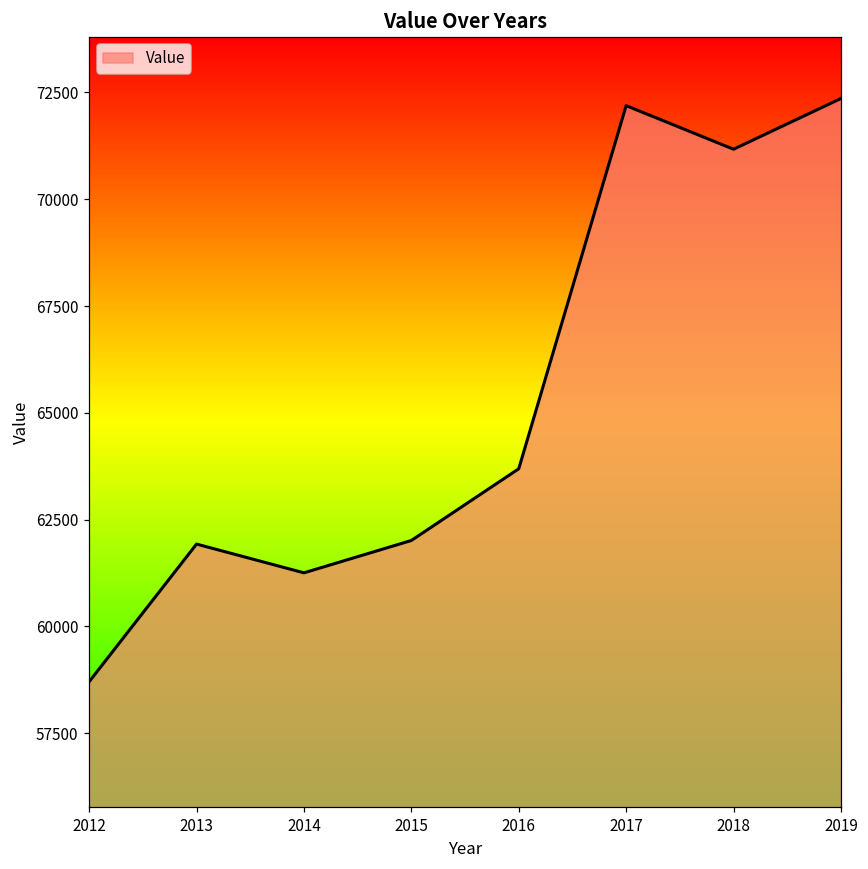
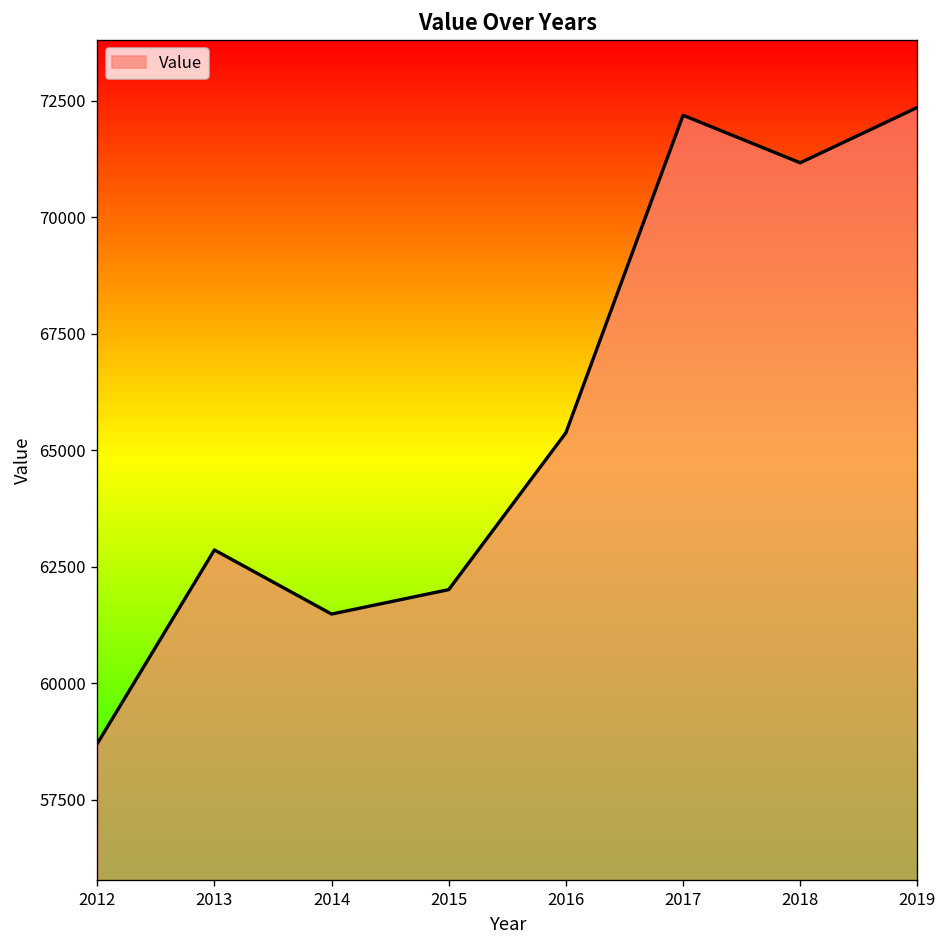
2013: 61900 -> 62900
2014: 61300 -> 61500
2016: 63700 -> 65400
